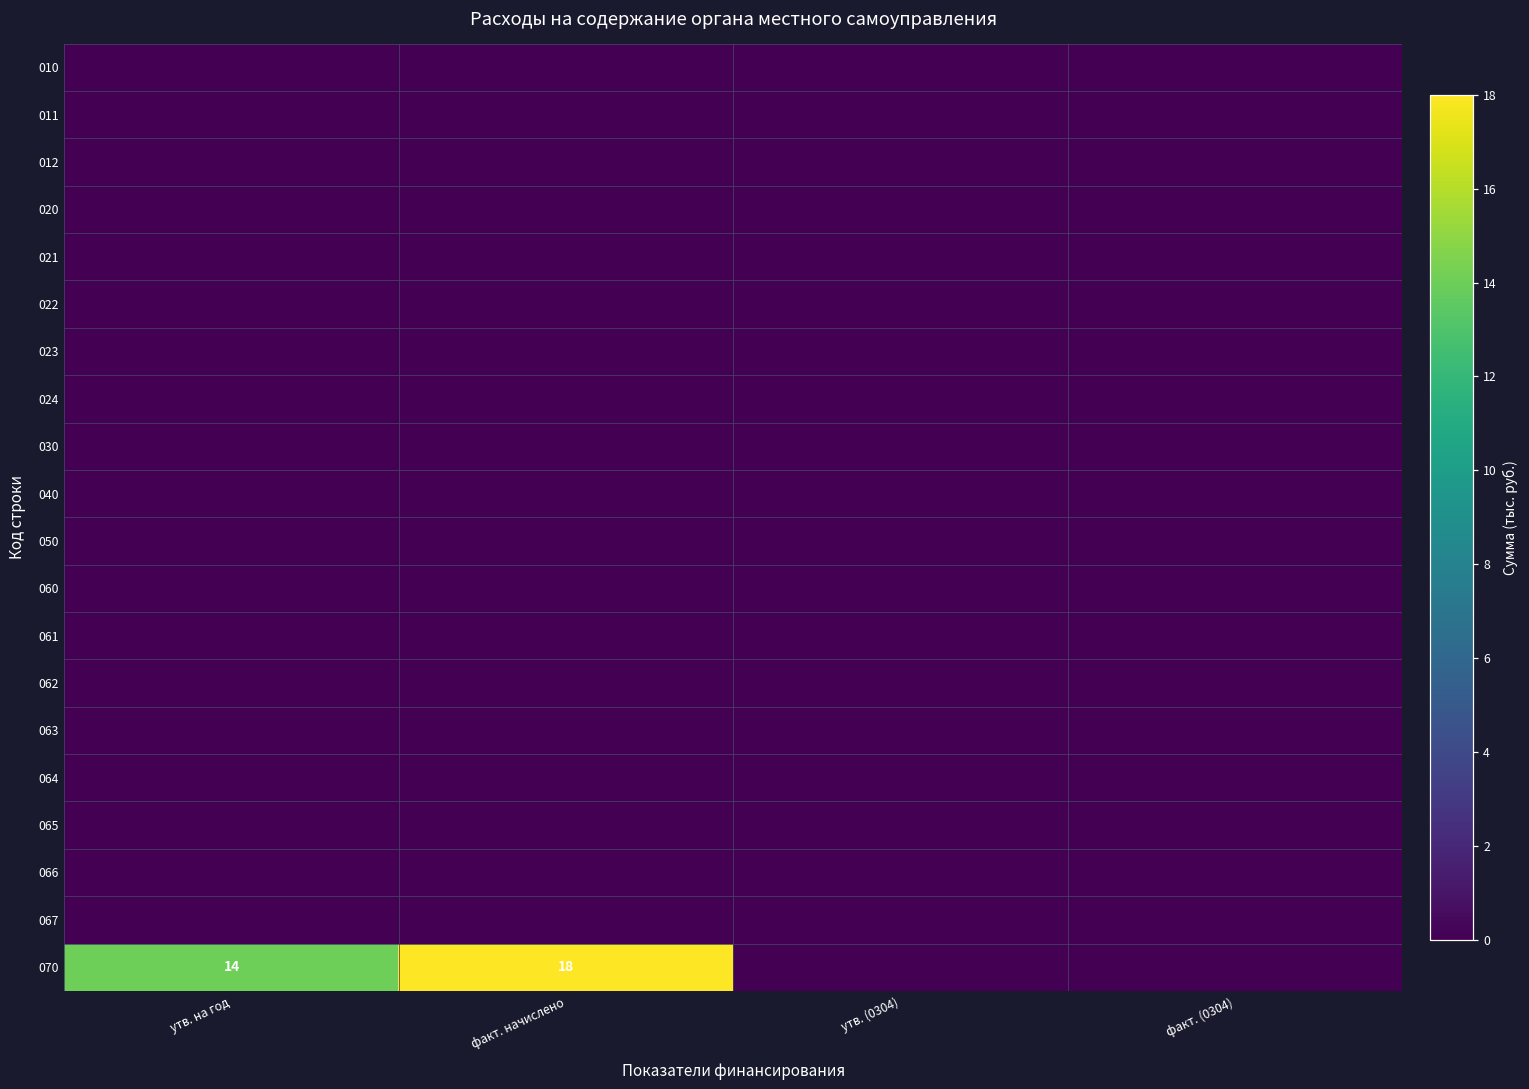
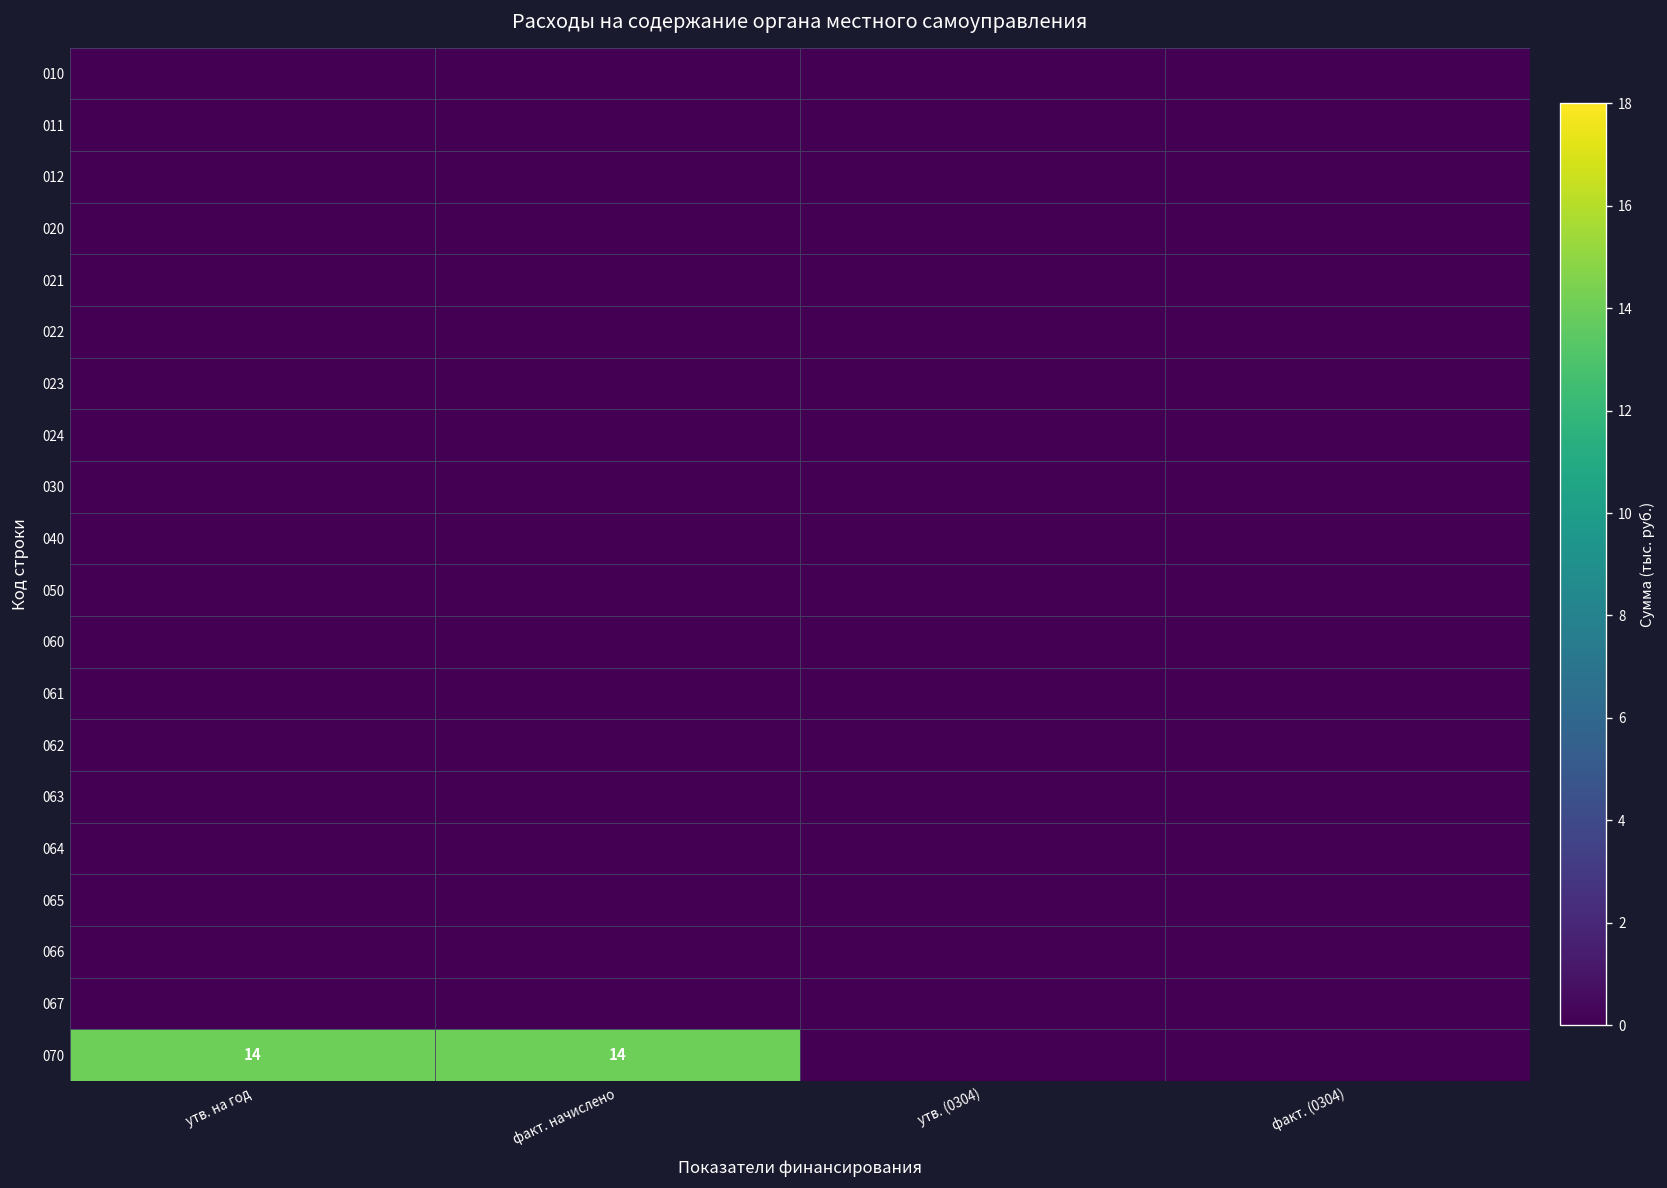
070, факт. начислено: 18 -> 14
